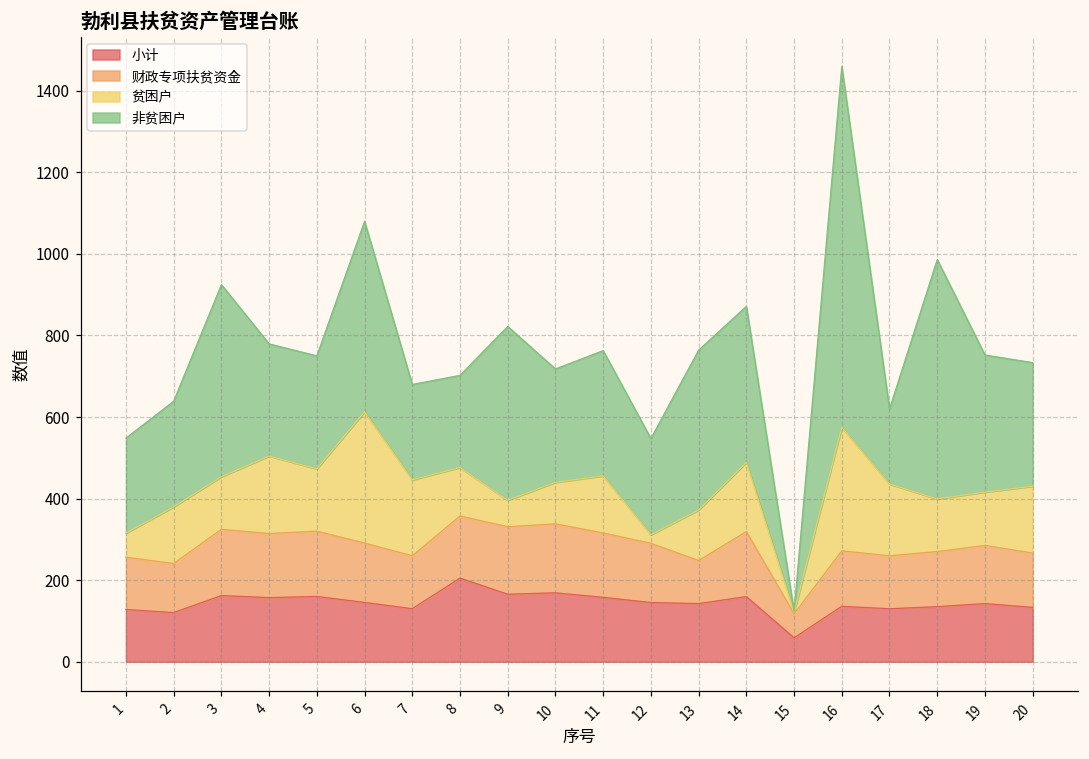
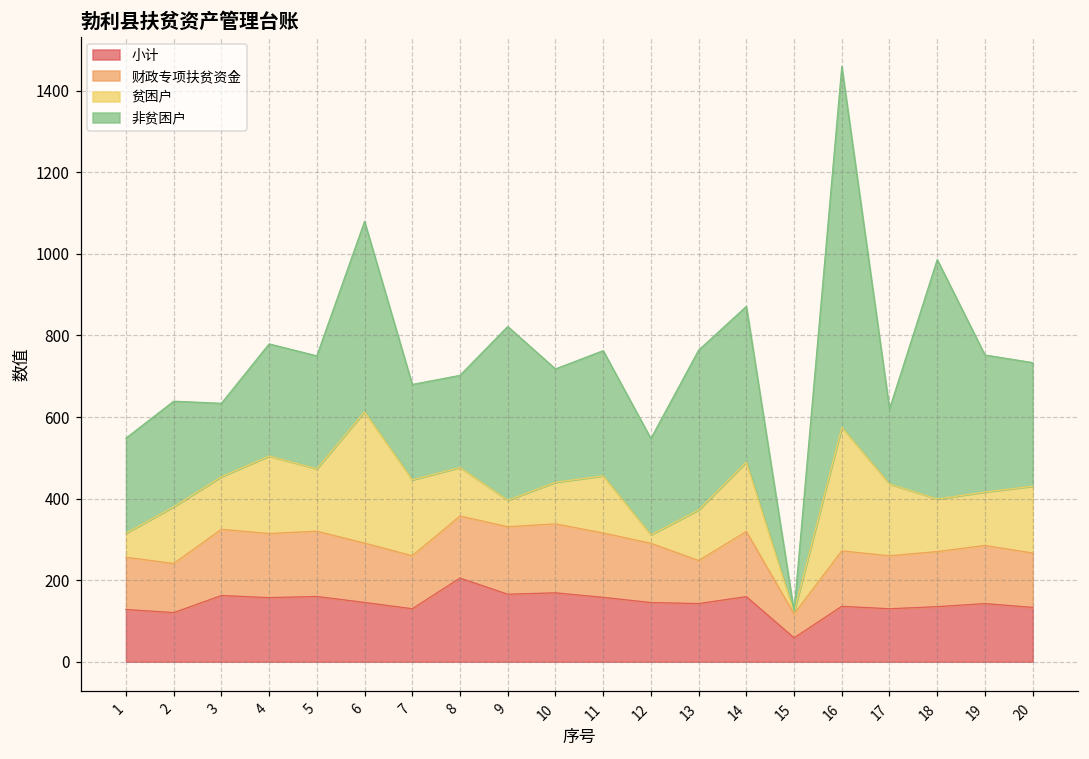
非贫困户, 3: 470 -> 180
